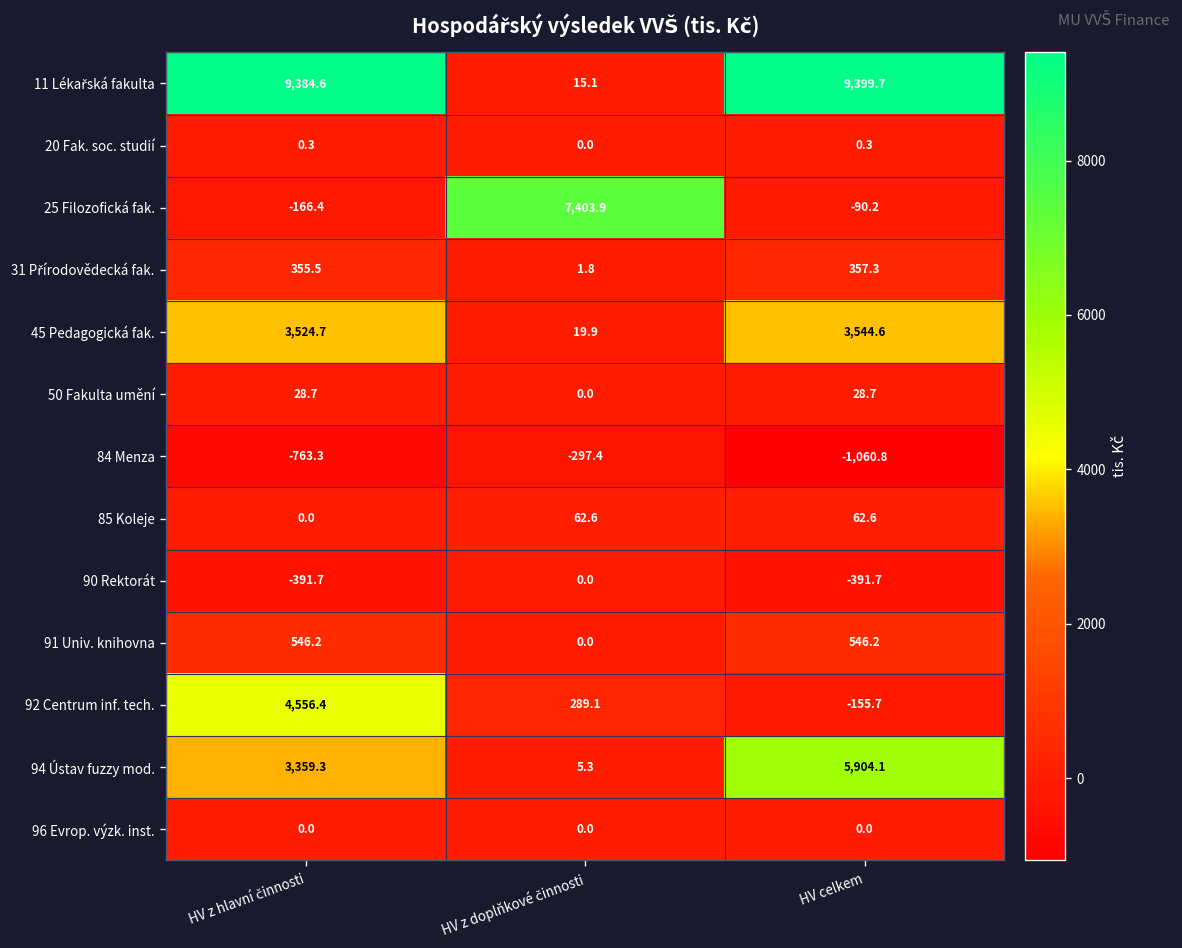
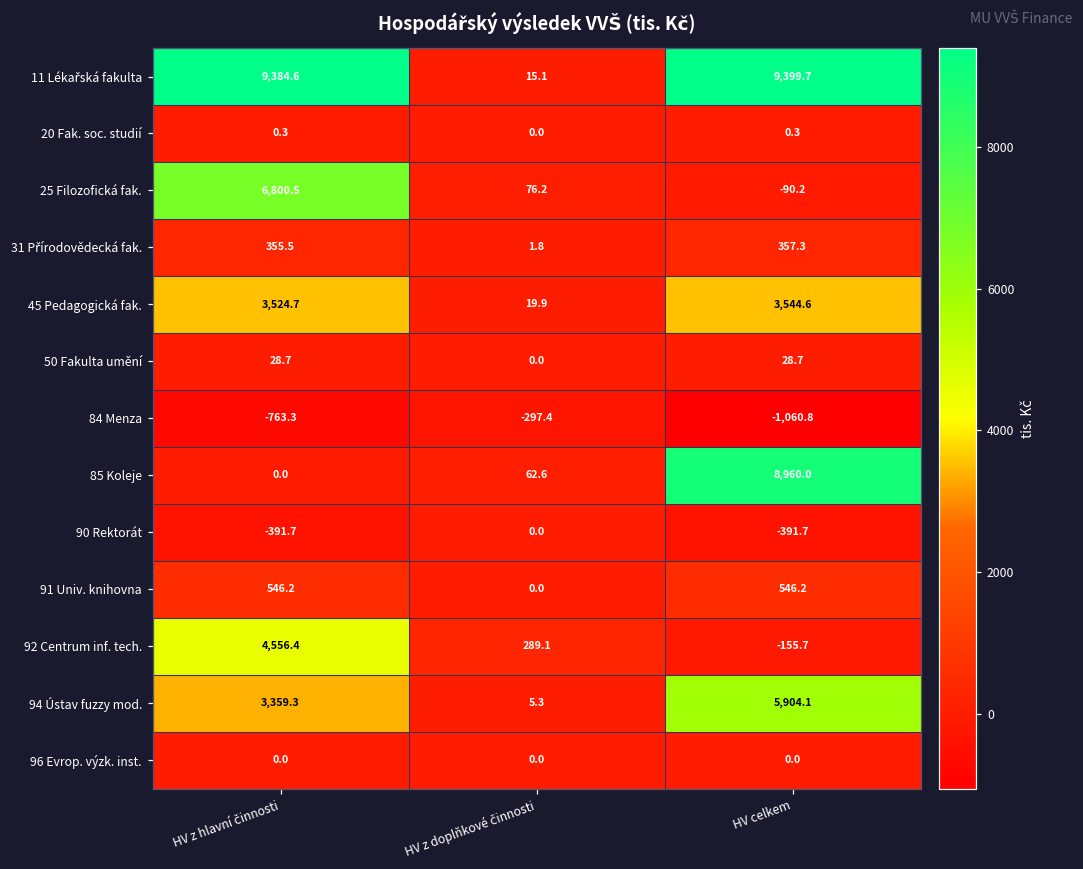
25 Filozofická fak., HV z hlavní činnosti: -166.4 -> 6,800.5
25 Filozofická fak., HV z doplňkové činnosti: 7,403.9 -> 76.2
85 Koleje, HV celkem: 62.6 -> 8,960.0
